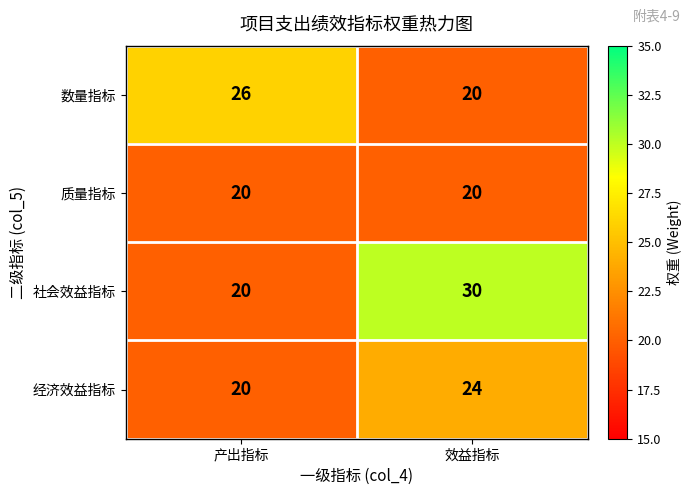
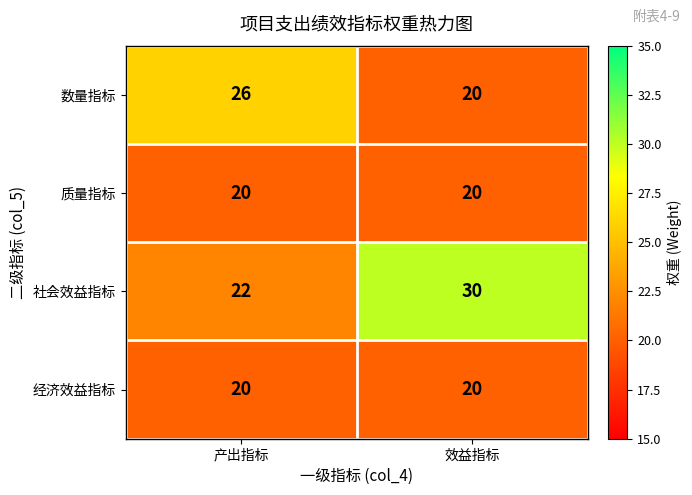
社会效益指标, 产出指标: 20 -> 22
经济效益指标, 效益指标: 24 -> 20
